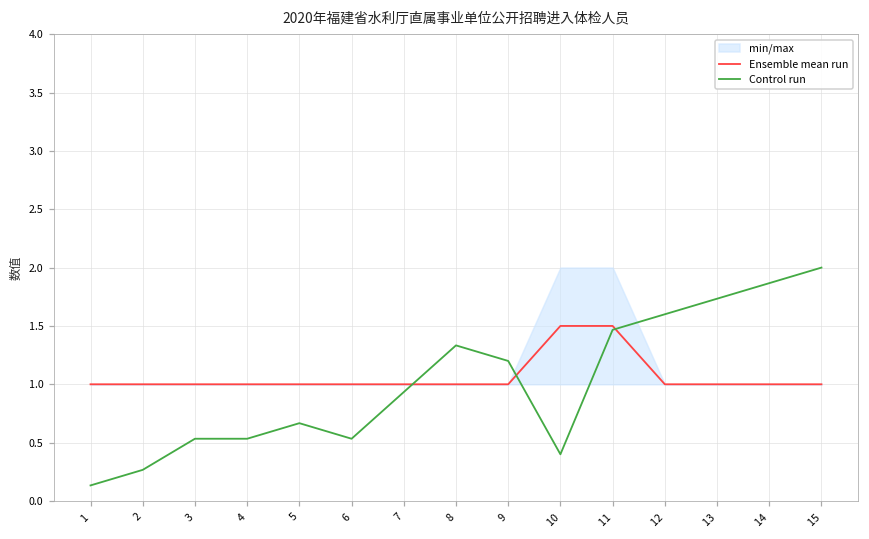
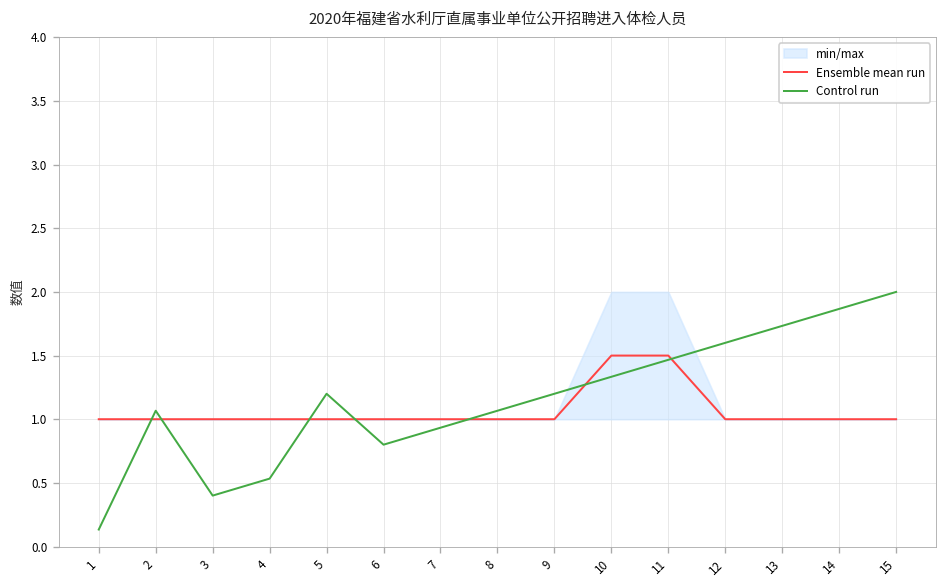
Control run, 2: 0.27 -> 1.07
Control run, 3: 0.53 -> 0.40
Control run, 5: 0.67 -> 1.20
Control run, 6: 0.53 -> 0.80
Control run, 8: 1.33 -> 1.07
Control run, 10: 0.40 -> 1.33
